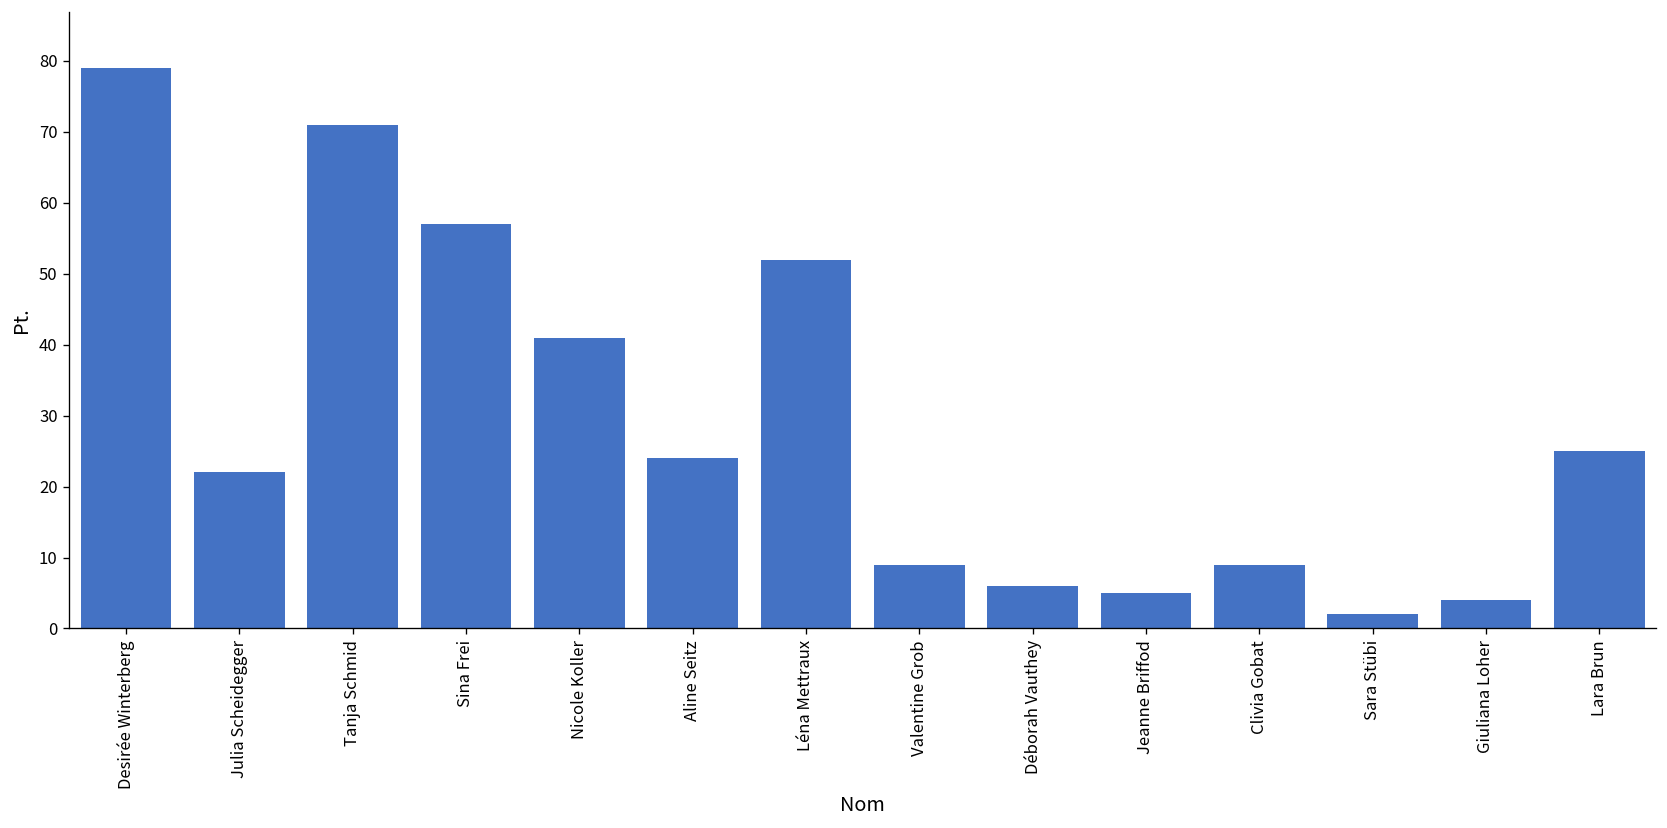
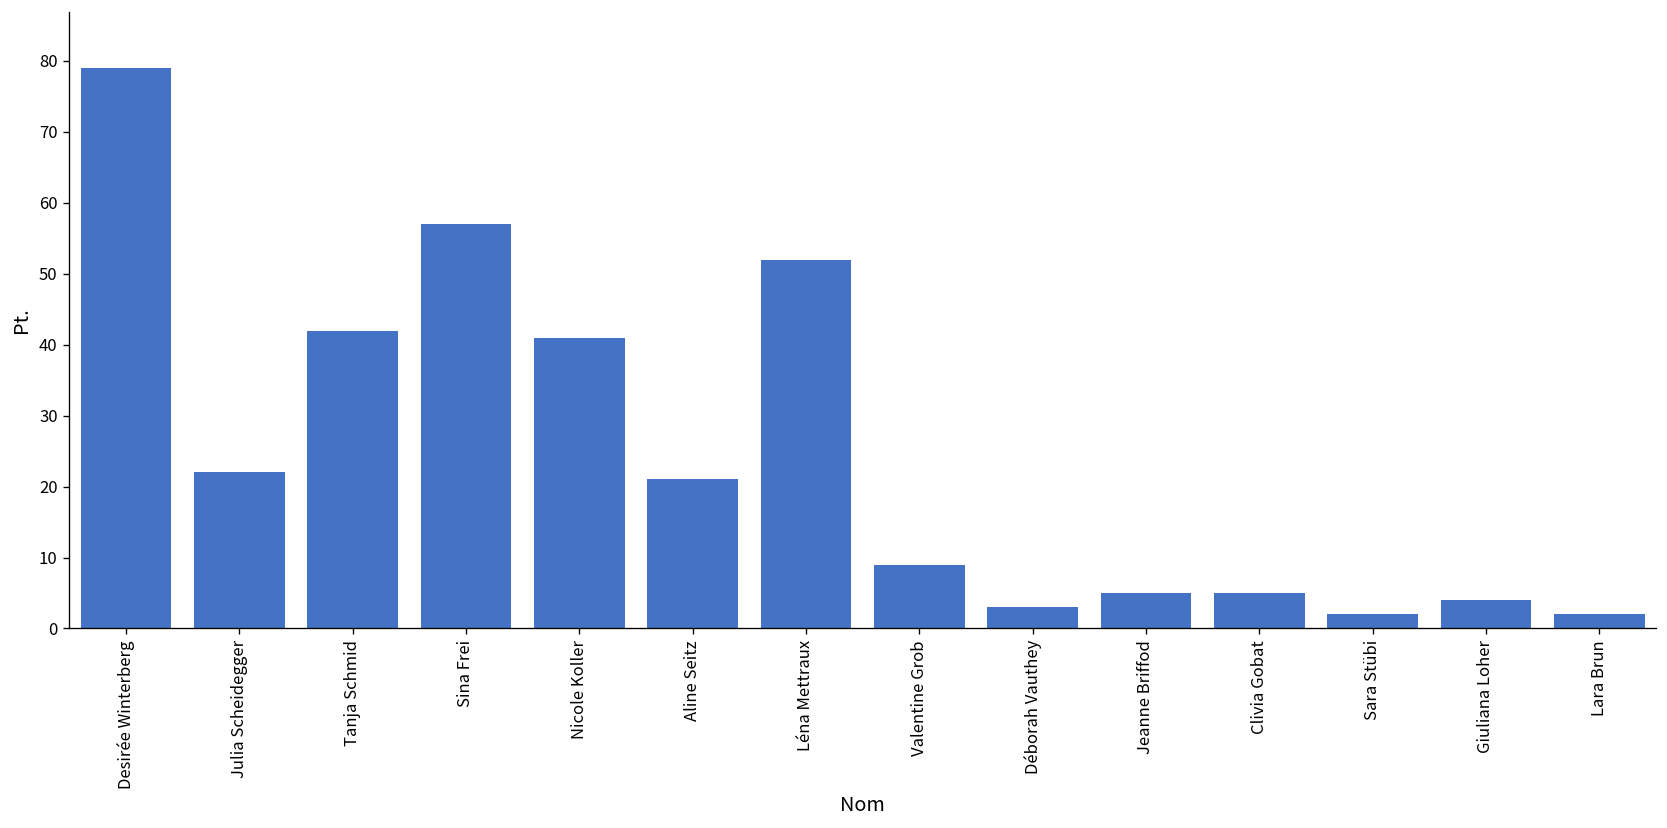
Tanja Schmid: 71 -> 42
Aline Seitz: 24 -> 21
Déborah Vauthey: 6 -> 3
Clivia Gobat: 9 -> 5
Lara Brun: 25 -> 2
